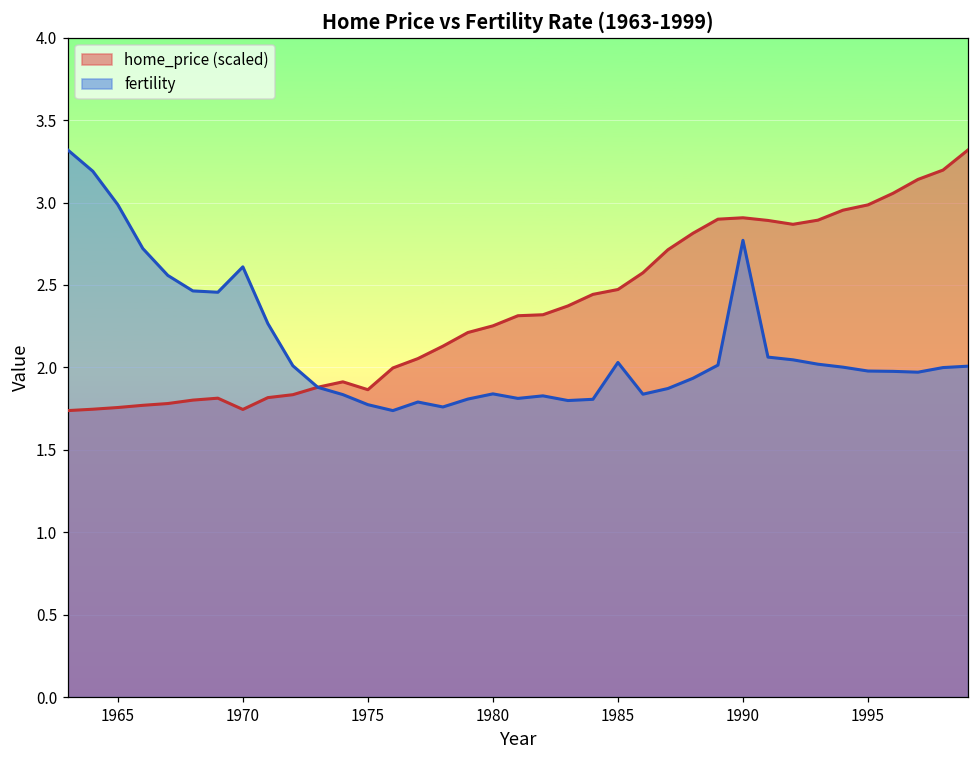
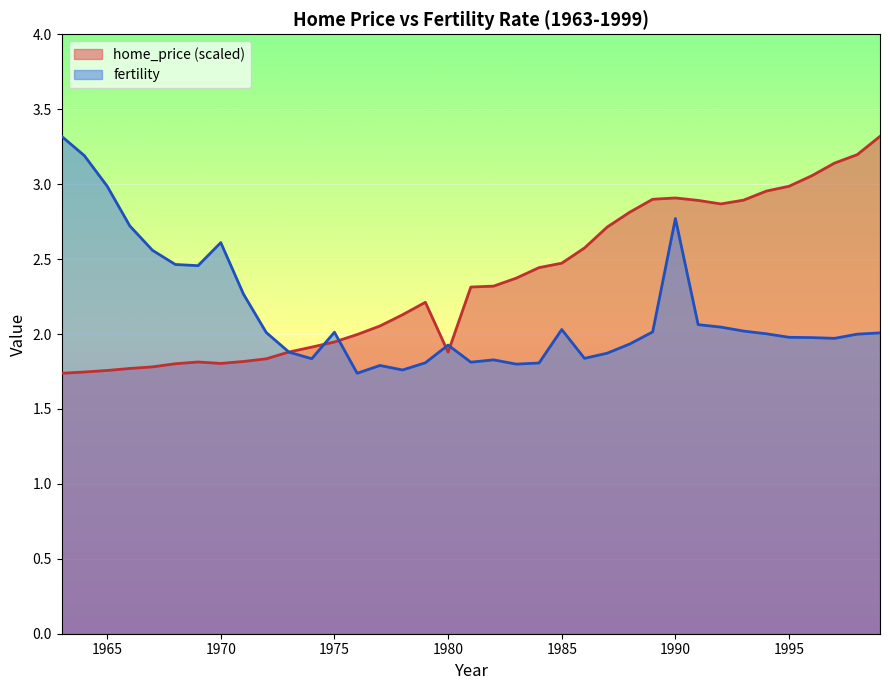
home_price (scaled), 1970: 1.74 -> 1.80
home_price (scaled), 1975: 1.86 -> 1.95
fertility, 1975: 1.77 -> 2.01
home_price (scaled), 1980: 2.25 -> 1.88
fertility, 1980: 1.84 -> 1.93
